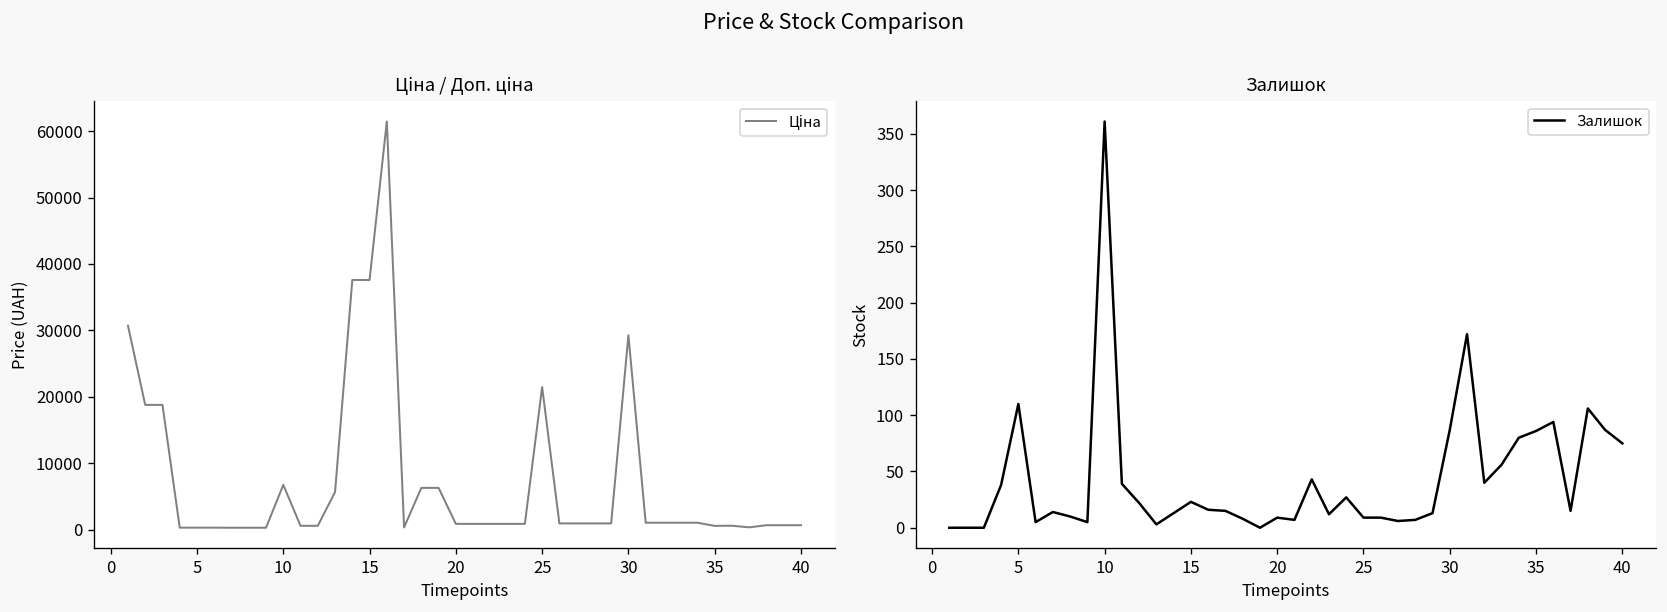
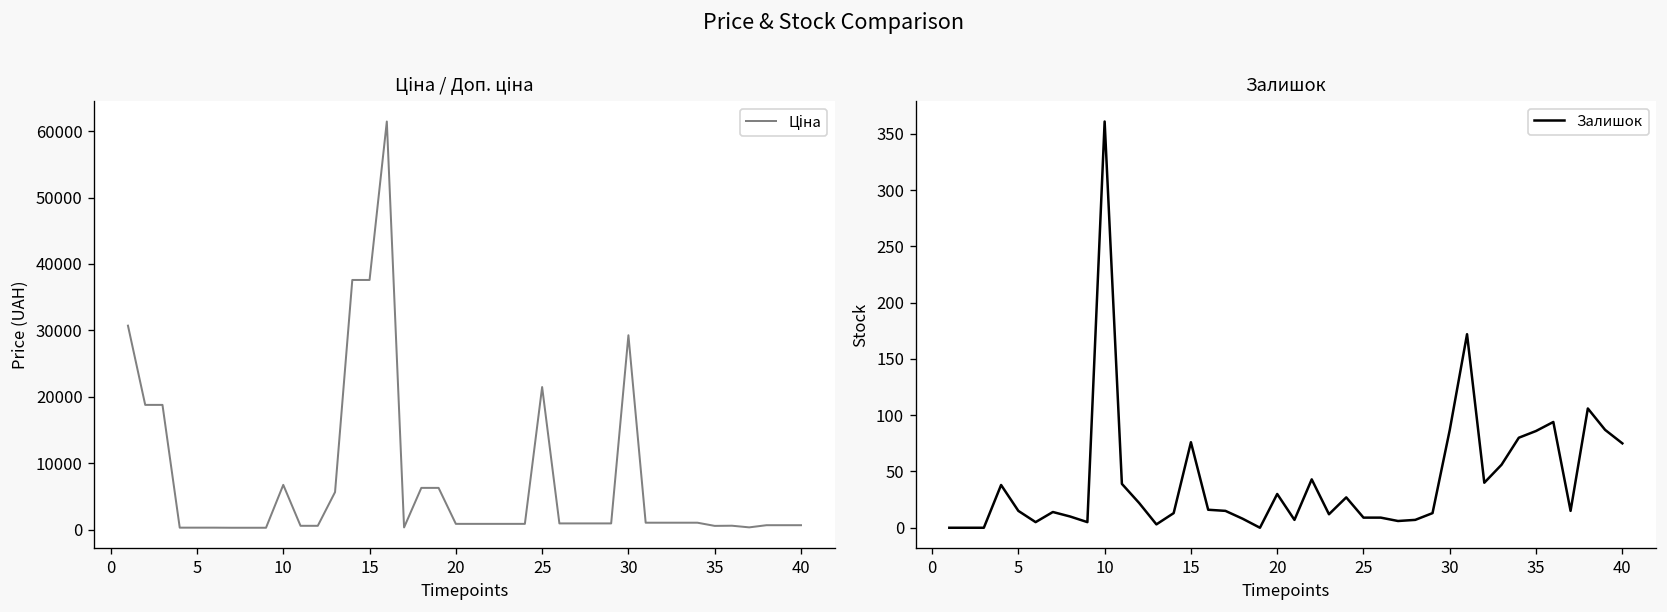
Залишок, 5: 110 -> 20
Залишок, 15: 20 -> 80
Залишок, 20: 10 -> 30
